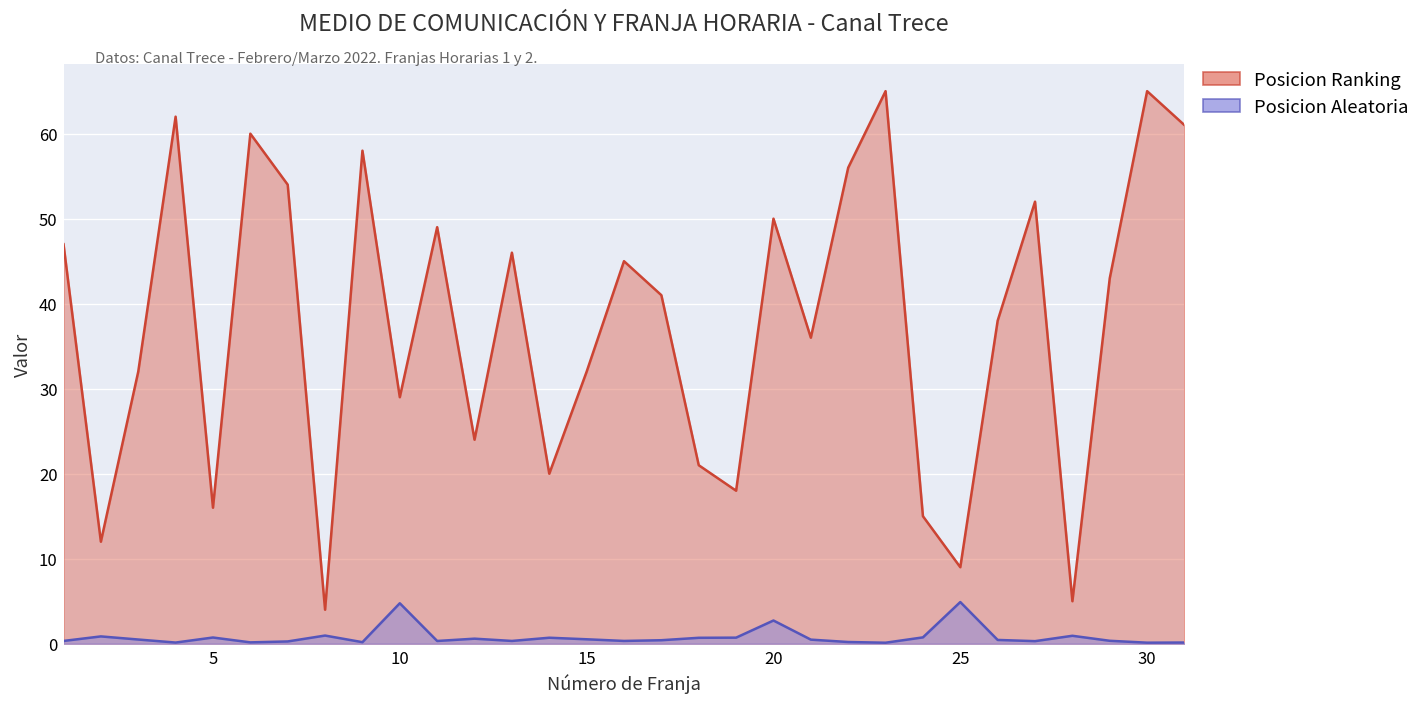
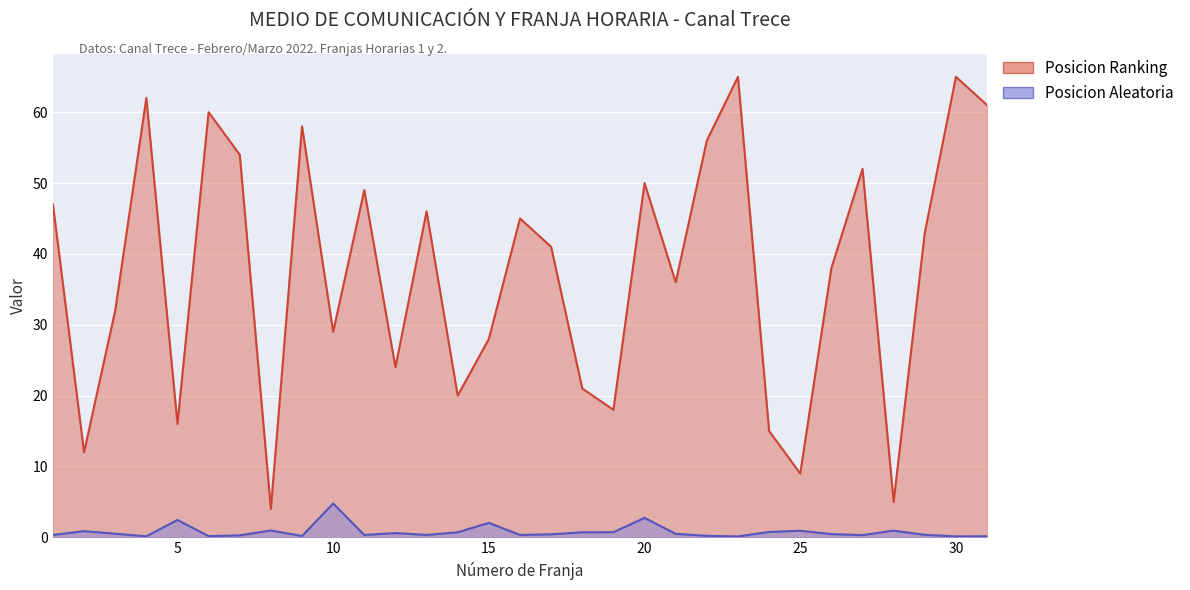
Posicion Aleatoria, 5: 1 -> 2
Posicion Ranking, 15: 32 -> 28
Posicion Aleatoria, 15: 1 -> 2
Posicion Aleatoria, 25: 5 -> 1
